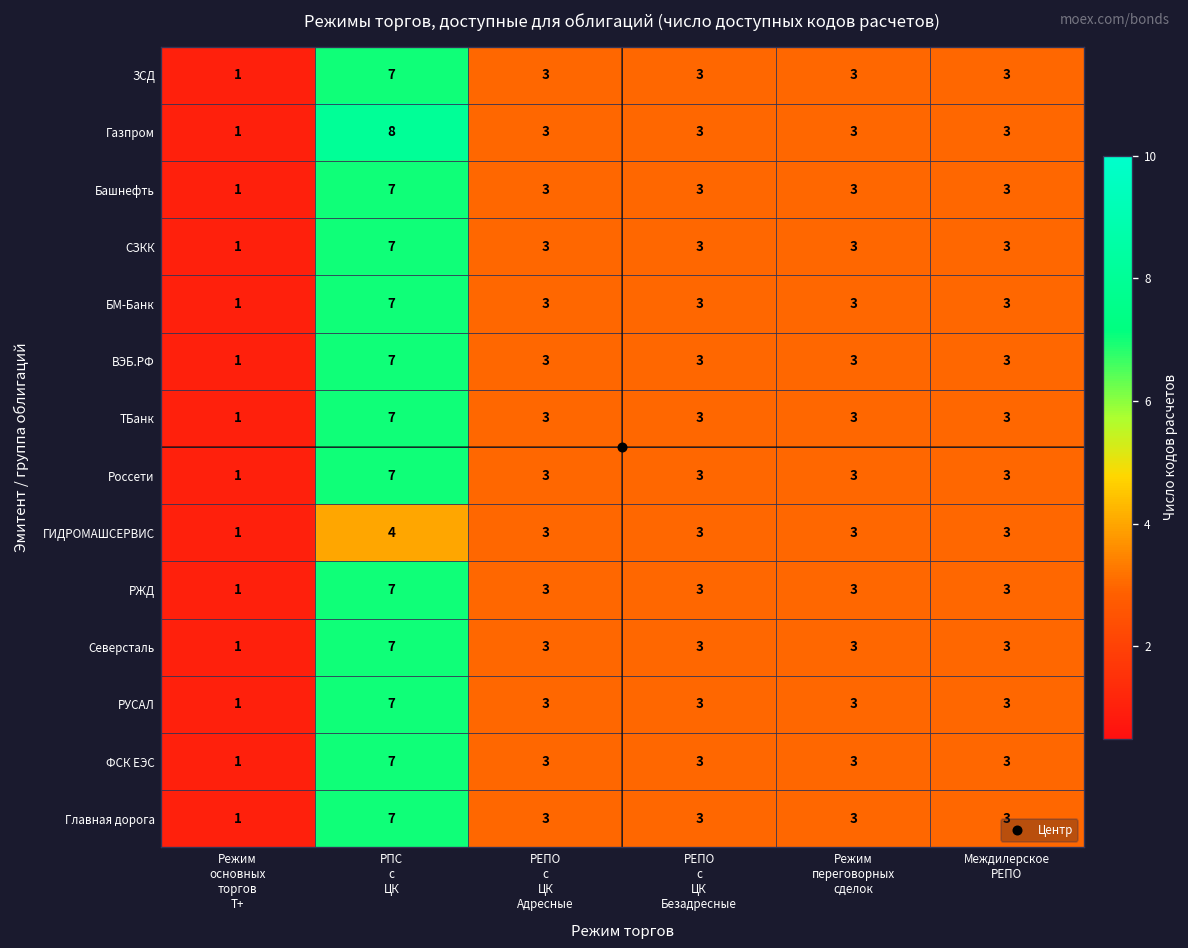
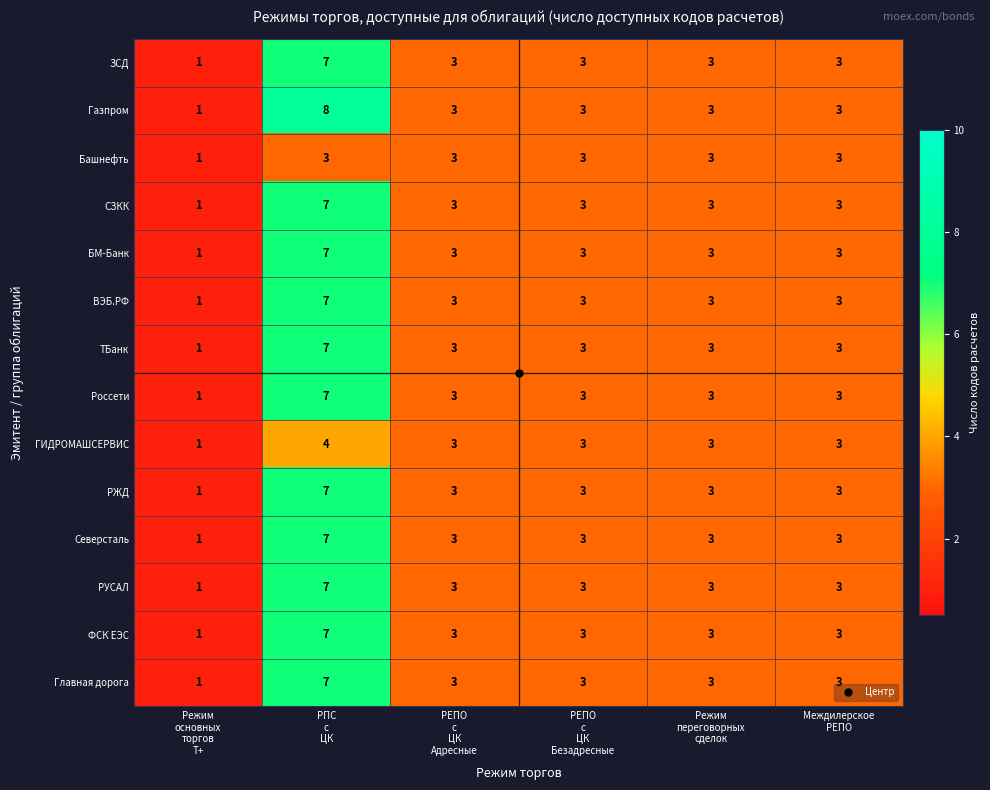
Башнефть, РПС с ЦК: 7 -> 3
